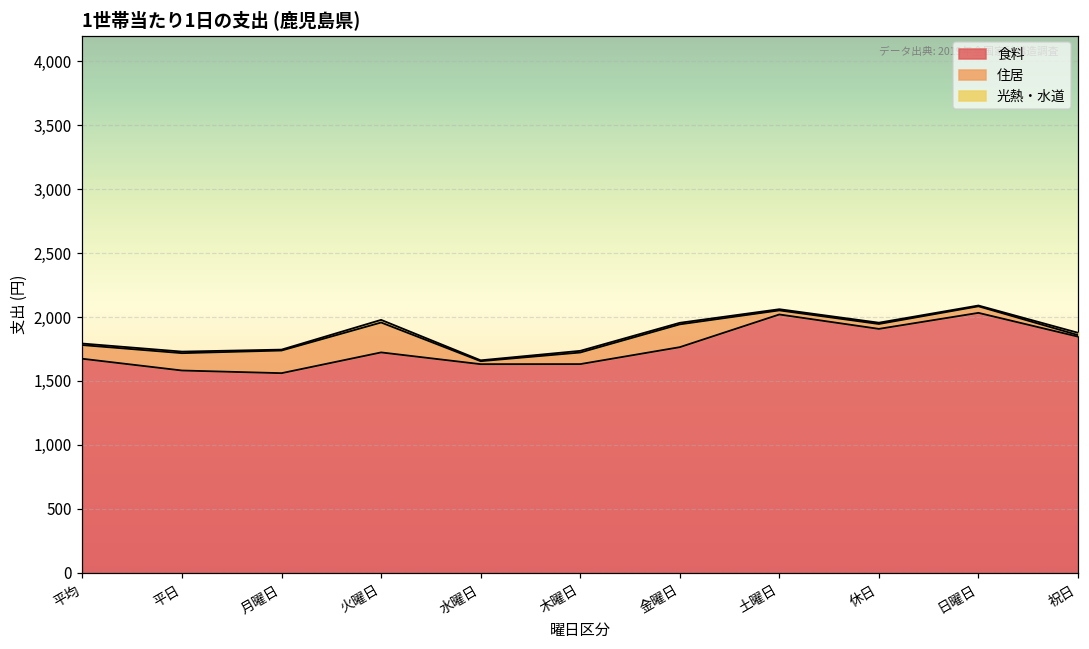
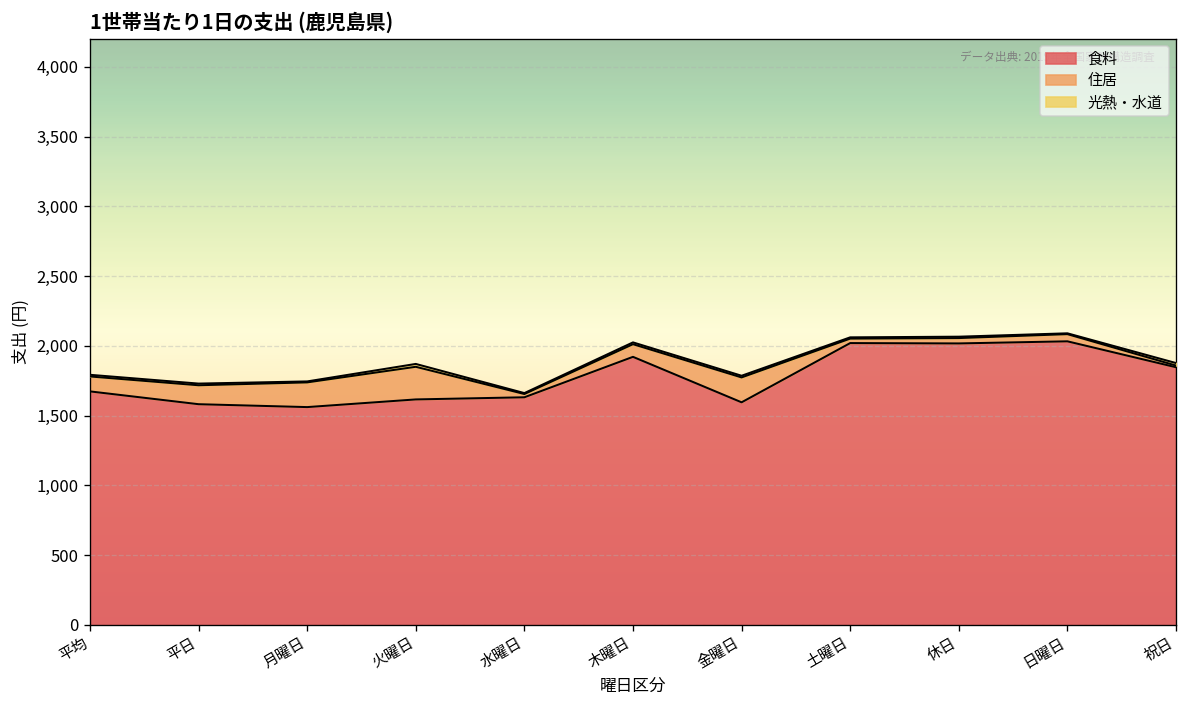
食料, 火曜日: 1,720 -> 1,620
食料, 木曜日: 1,630 -> 1,920
食料, 金曜日: 1,760 -> 1,590
食料, 休日: 1,910 -> 2,020
